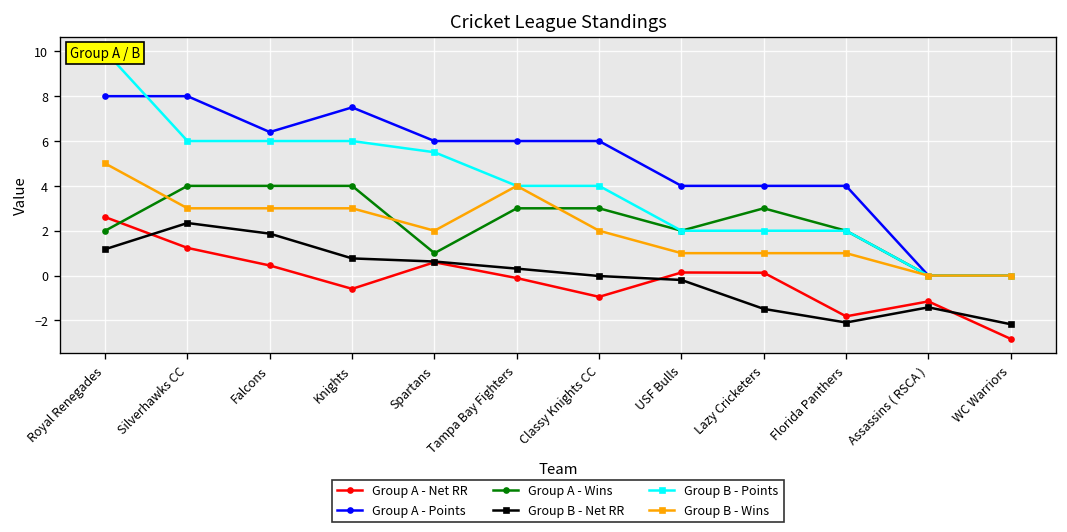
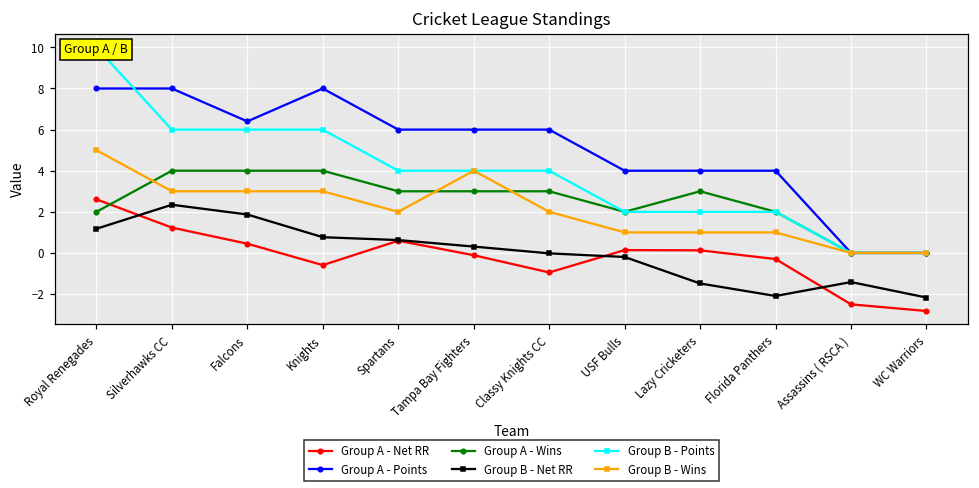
Group A - Points, Knights: 7.5 -> 8.0
Group A - Wins, Spartans: 1 -> 3
Group B - Points, Spartans: 5.5 -> 4.0
Group A - Net RR, Florida Panthers: -1.8 -> -0.3
Group A - Net RR, Assassins ( RSCA ): -1.2 -> -2.5
